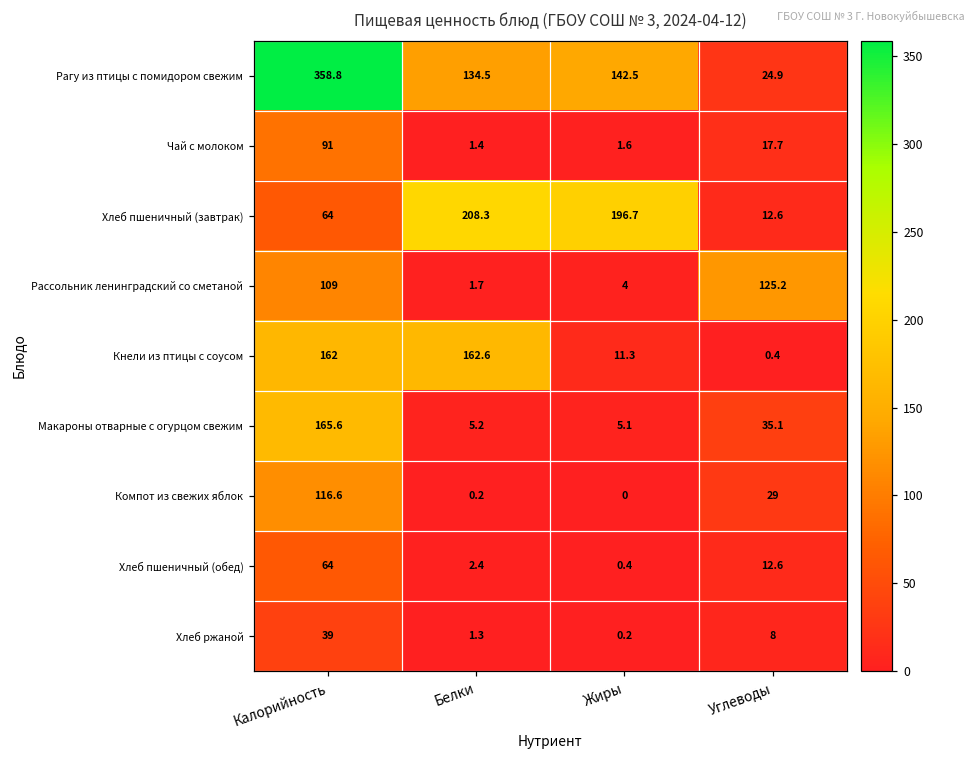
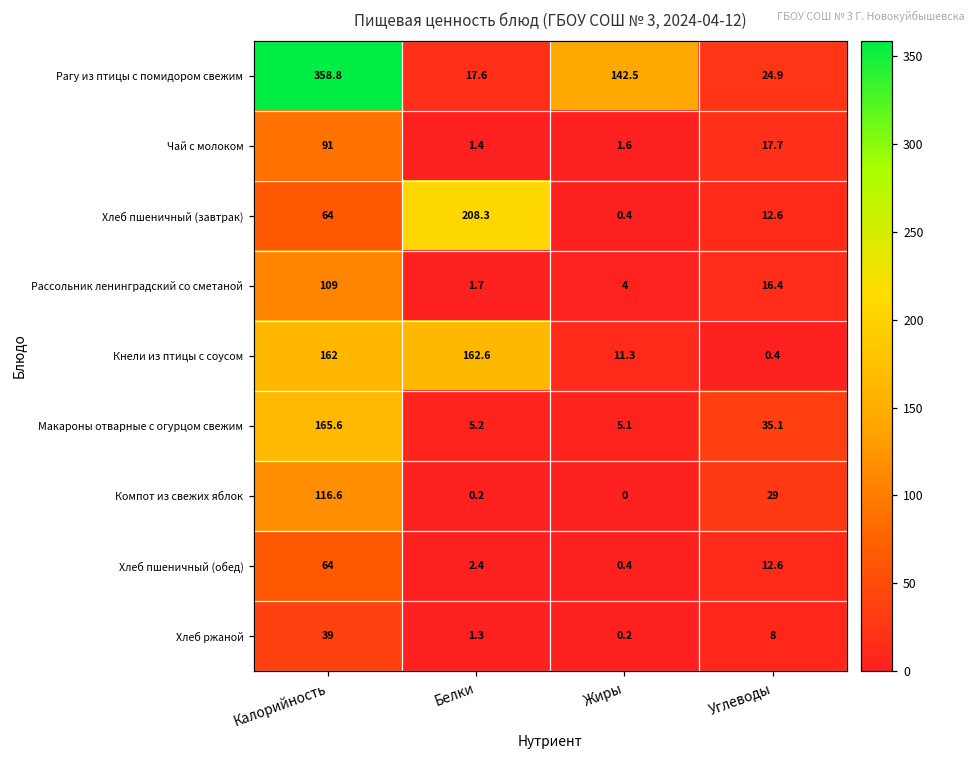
Рагу из птицы с помидором свежим, Белки: 134.5 -> 17.6
Хлеб пшеничный (завтрак), Жиры: 196.7 -> 0.4
Рассольник ленинградский со сметаной, Углеводы: 125.2 -> 16.4
